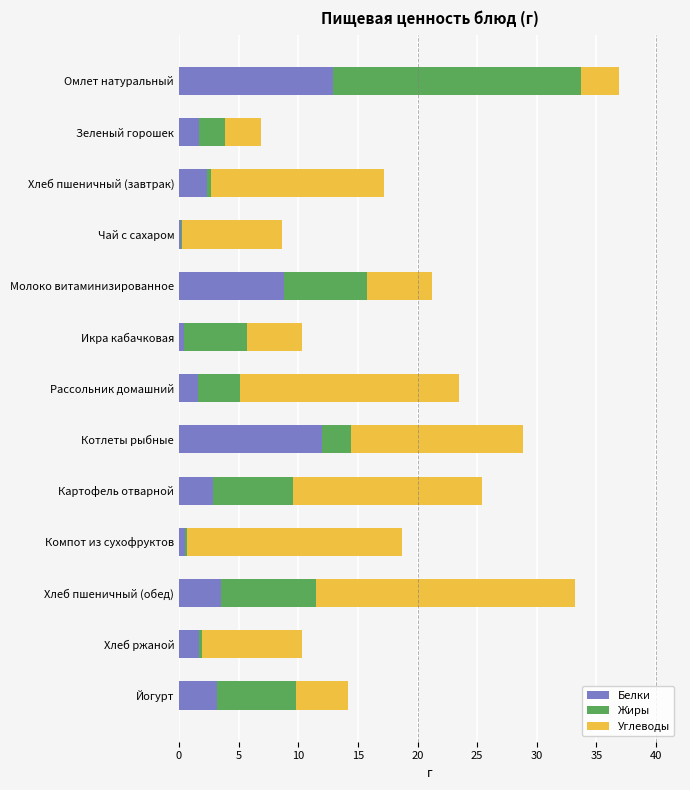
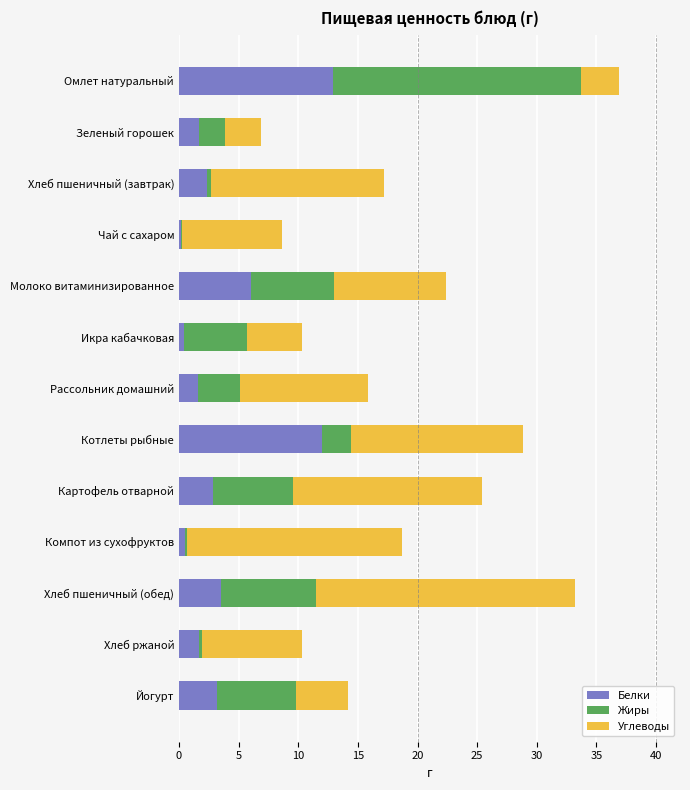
Белки, Молоко витаминизированное: 8.8 -> 6.0
Углеводы, Молоко витаминизированное: 5.4 -> 9.4
Углеводы, Рассольник домашний: 18.3 -> 10.8
